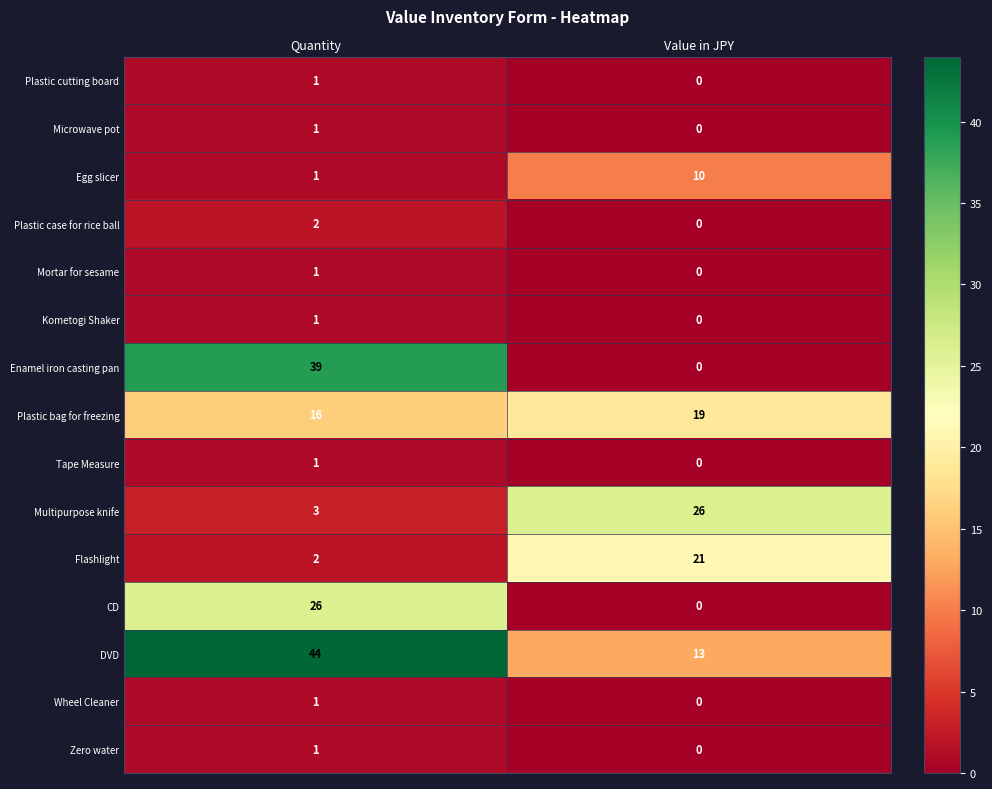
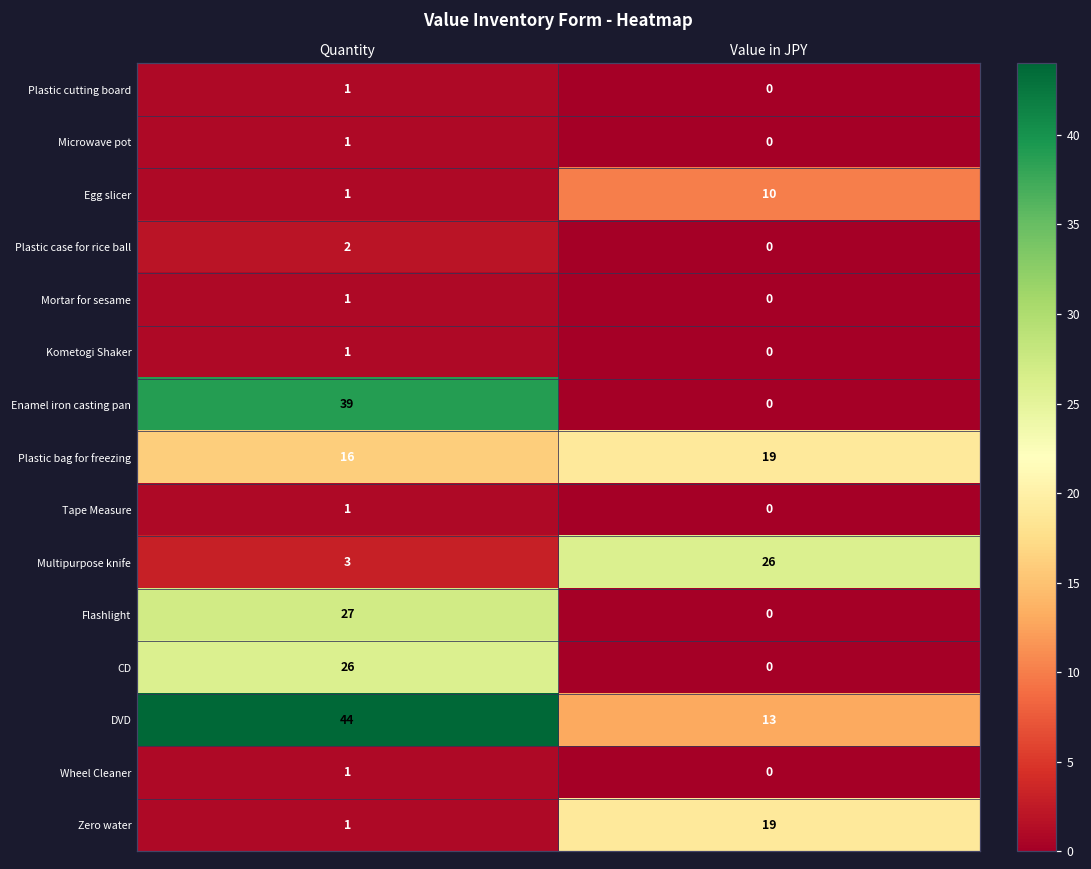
Flashlight, Quantity: 2 -> 27
Flashlight, Value in JPY: 21 -> 0
Zero water, Value in JPY: 0 -> 19
